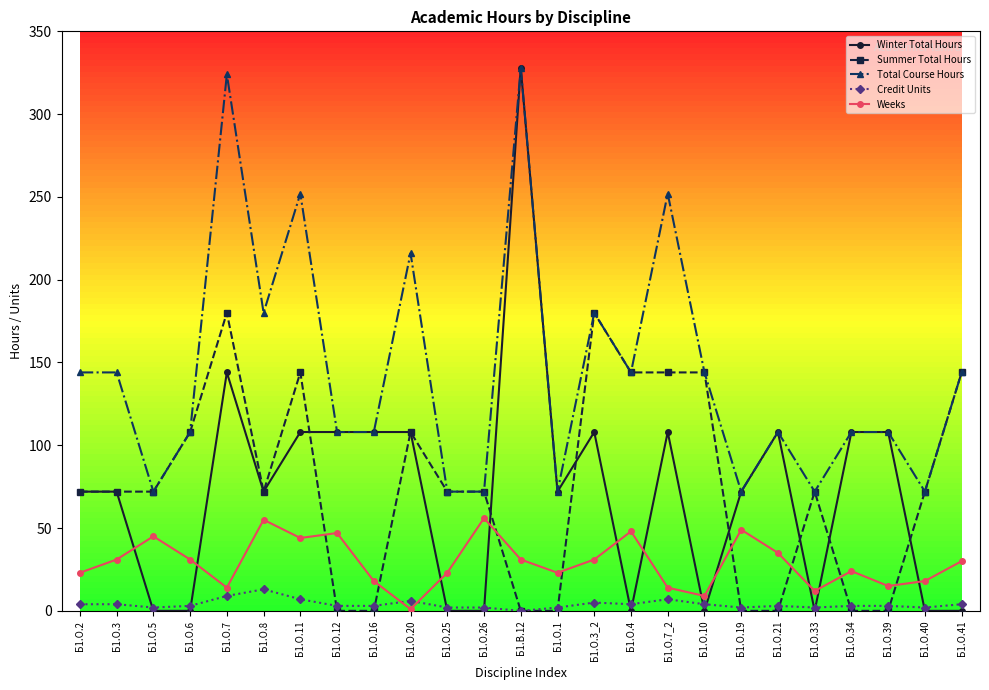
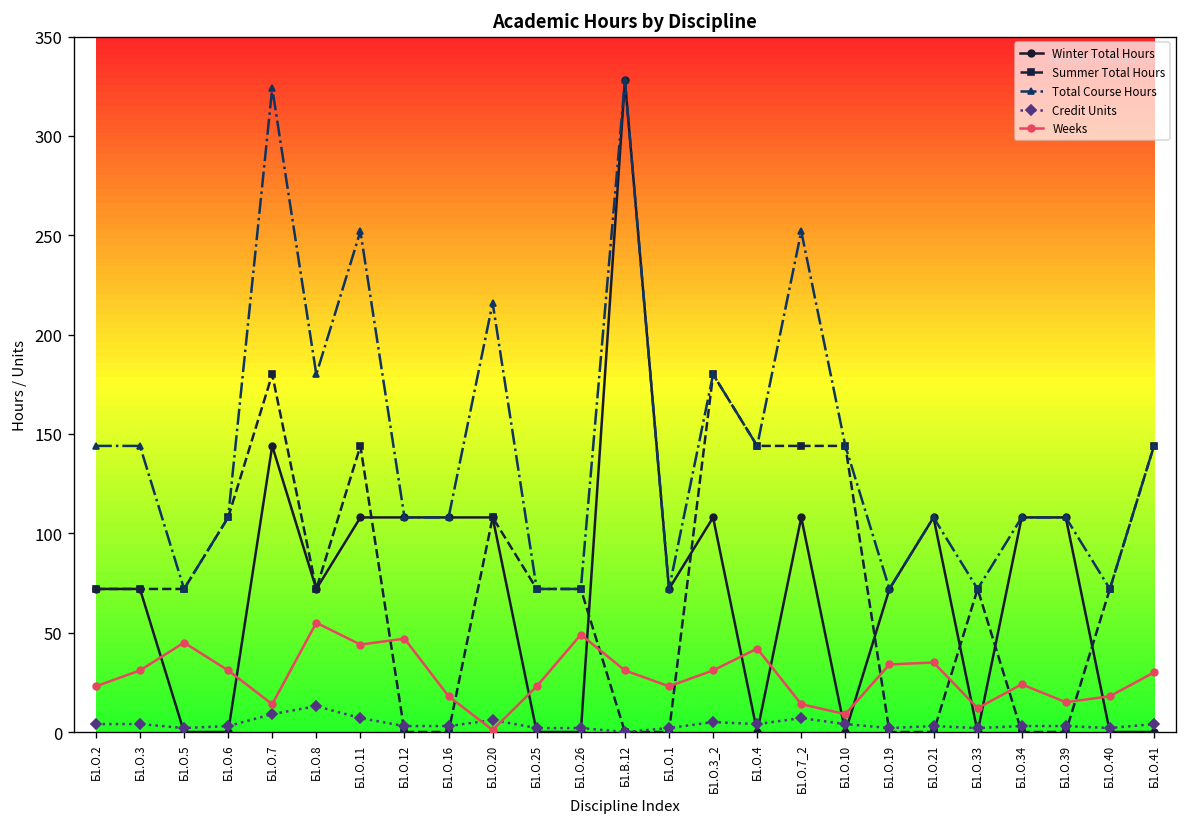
Weeks, Б1.О.26: 56 -> 49
Weeks, Б1.О.4: 48 -> 42
Weeks, Б1.О.19: 49 -> 34
